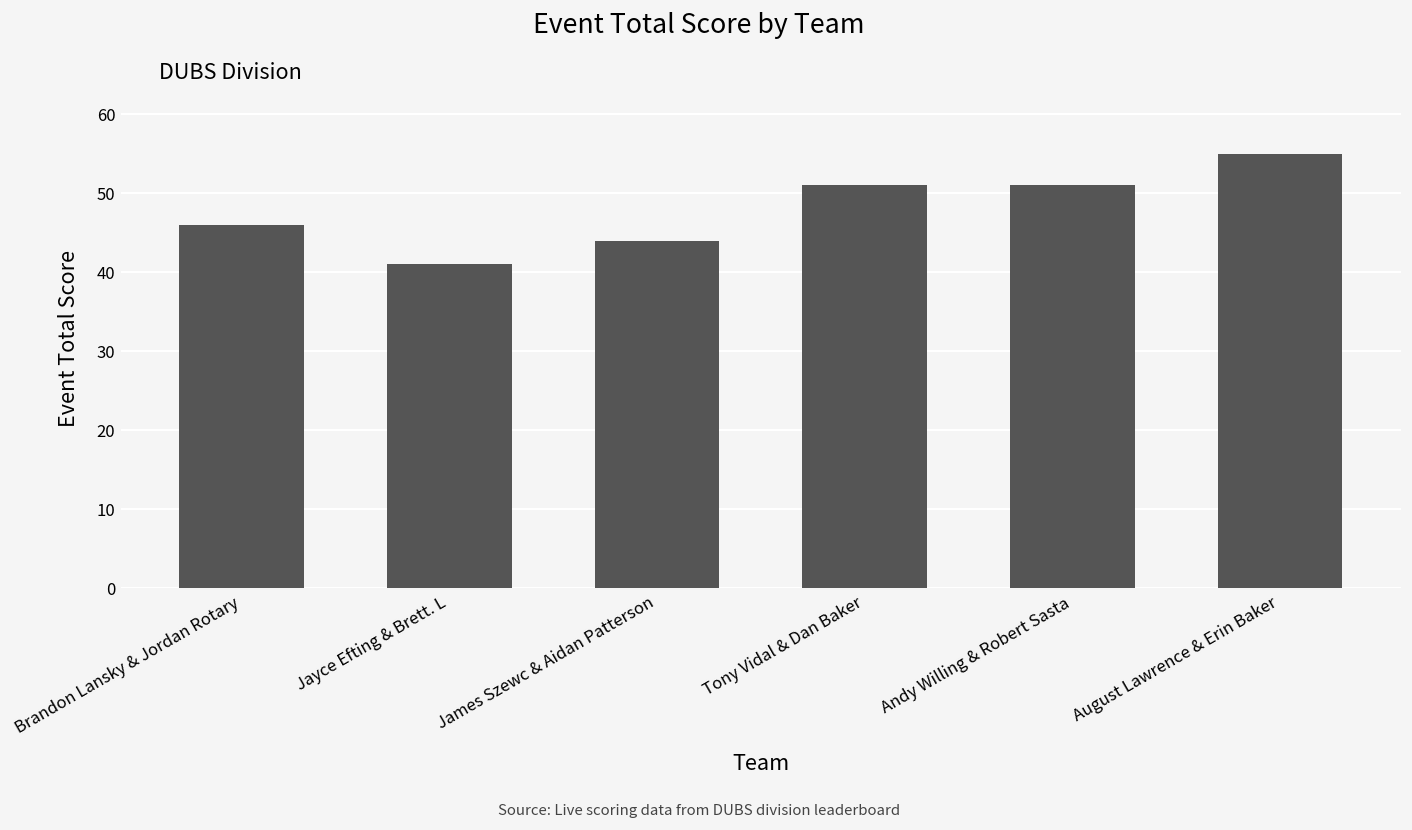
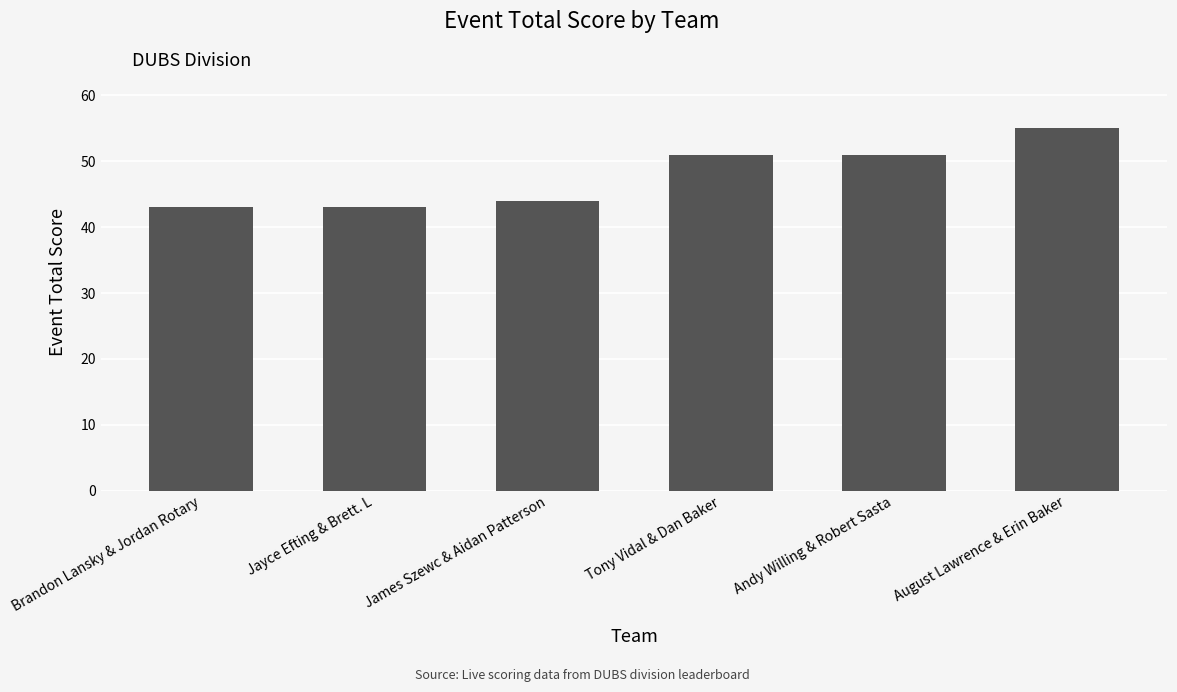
Brandon Lansky & Jordan Rotary: 46 -> 43
Jayce Efting & Brett. L: 41 -> 43
